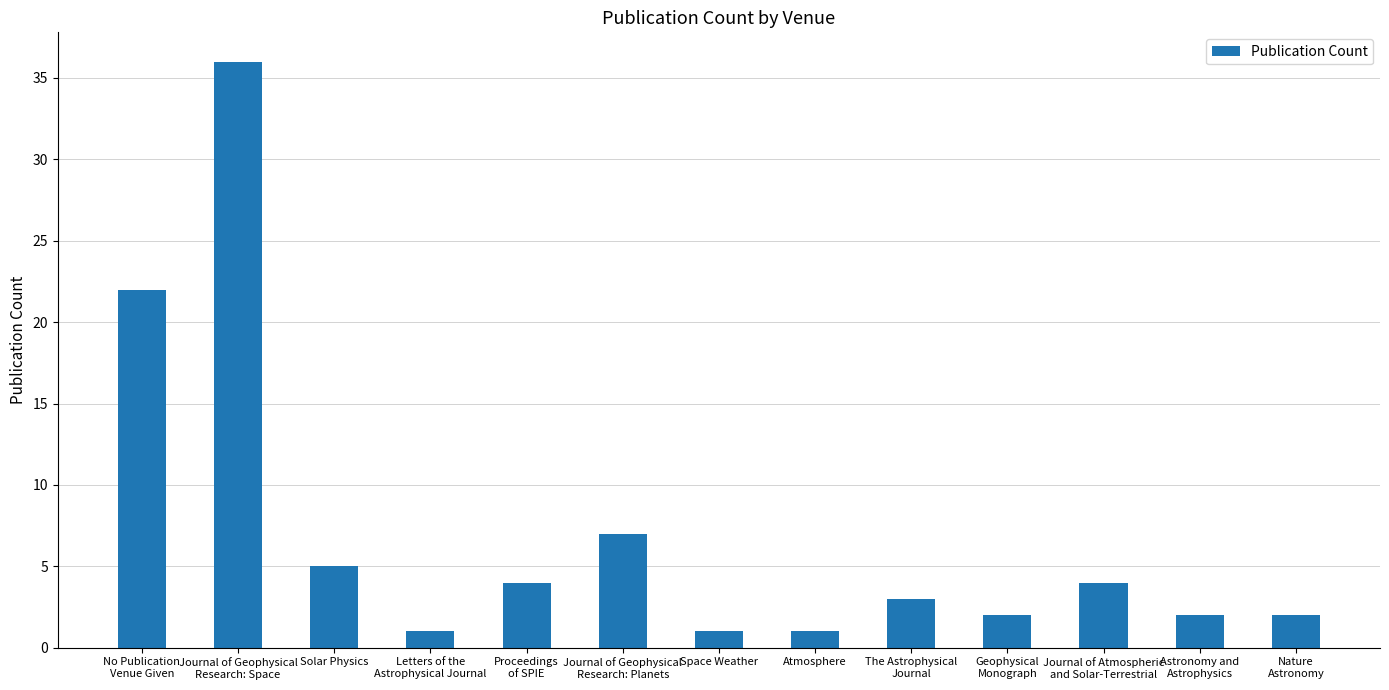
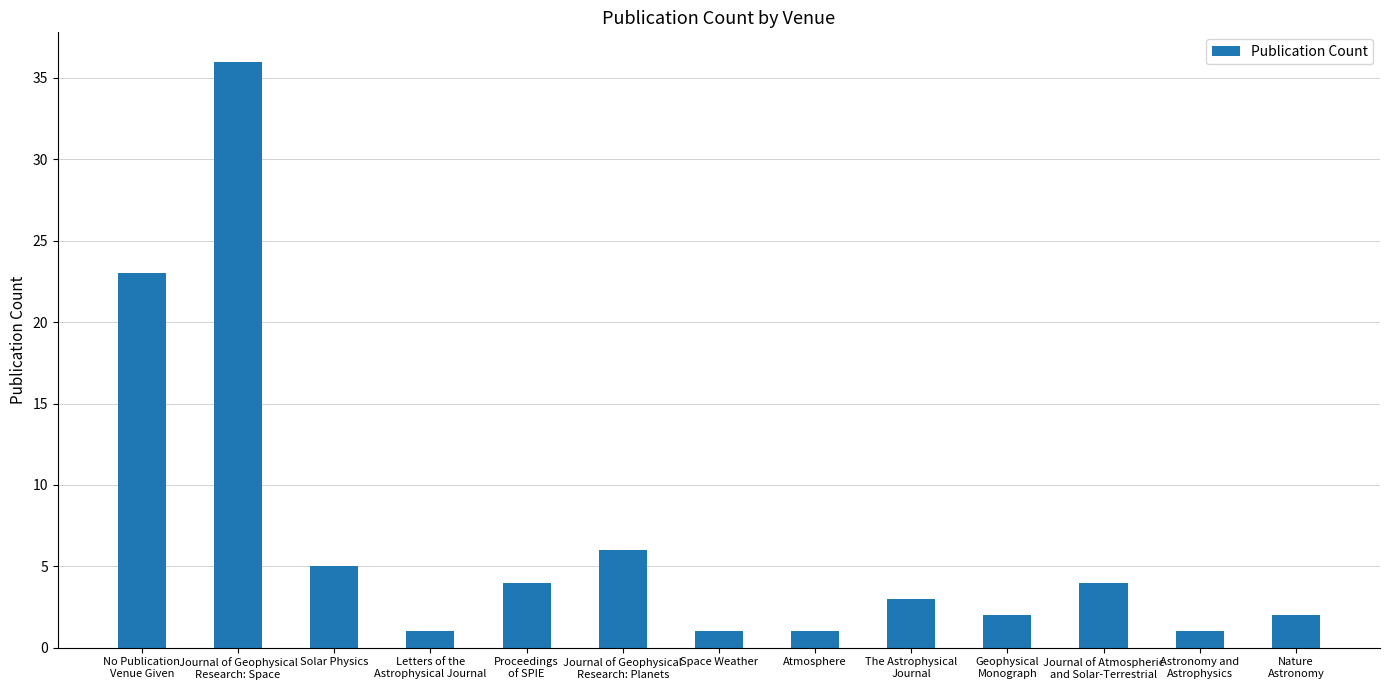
No Publication Venue Given: 22 -> 23
Journal of Geophysical Research: Planets: 7 -> 6
Astronomy and Astrophysics: 2 -> 1
